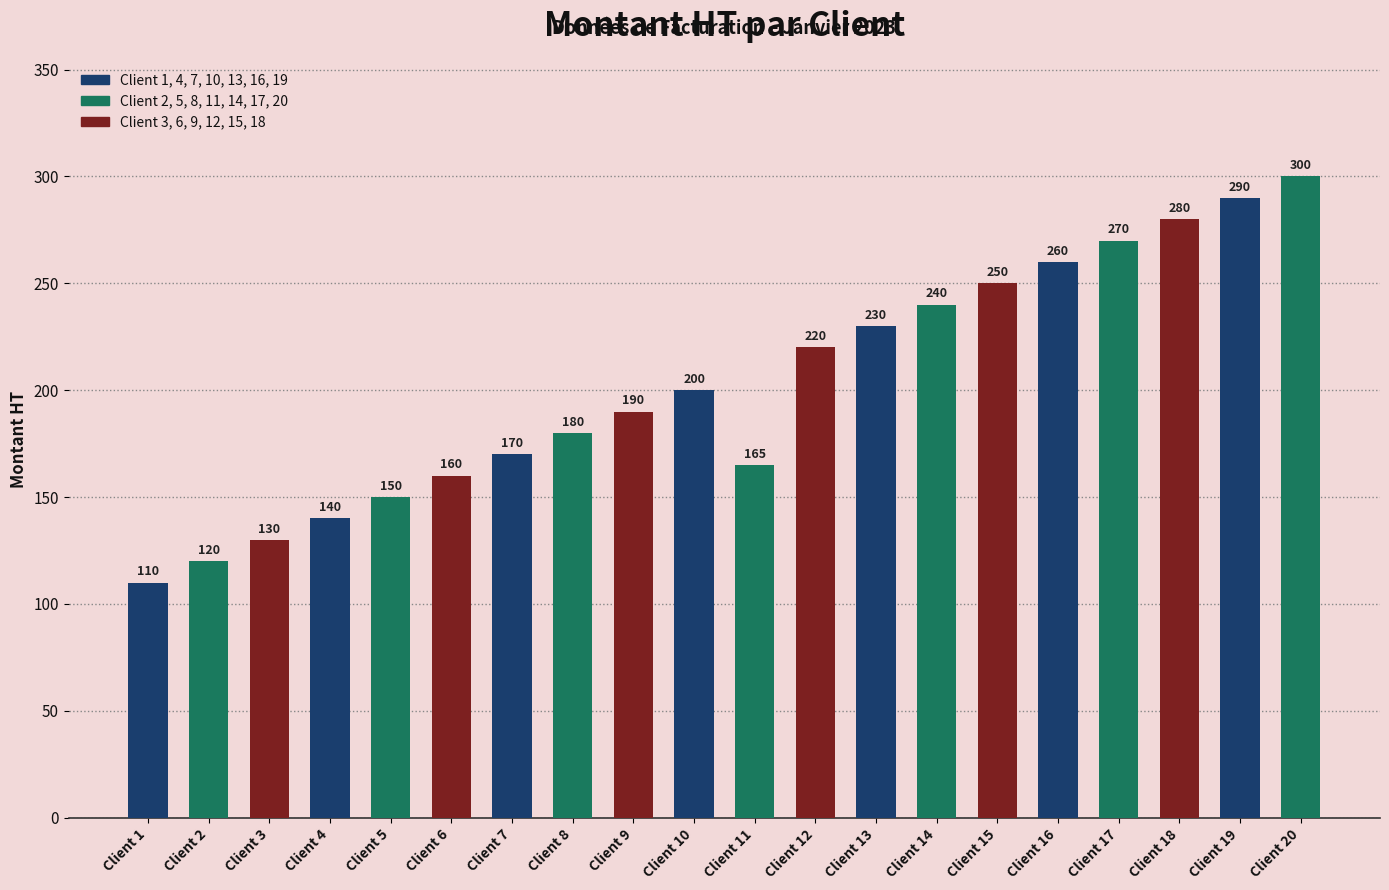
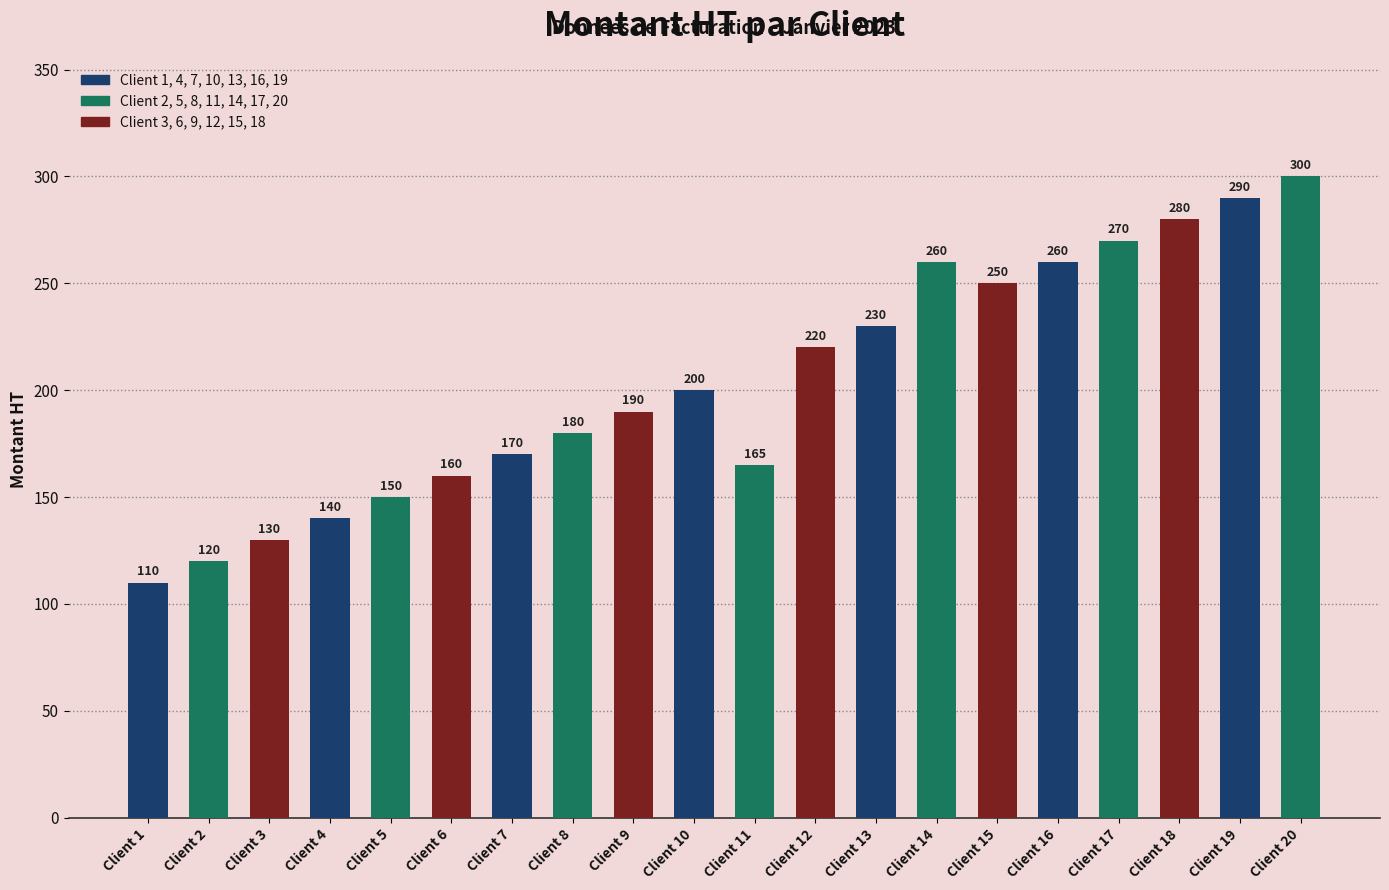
Client 14: 240 -> 260
